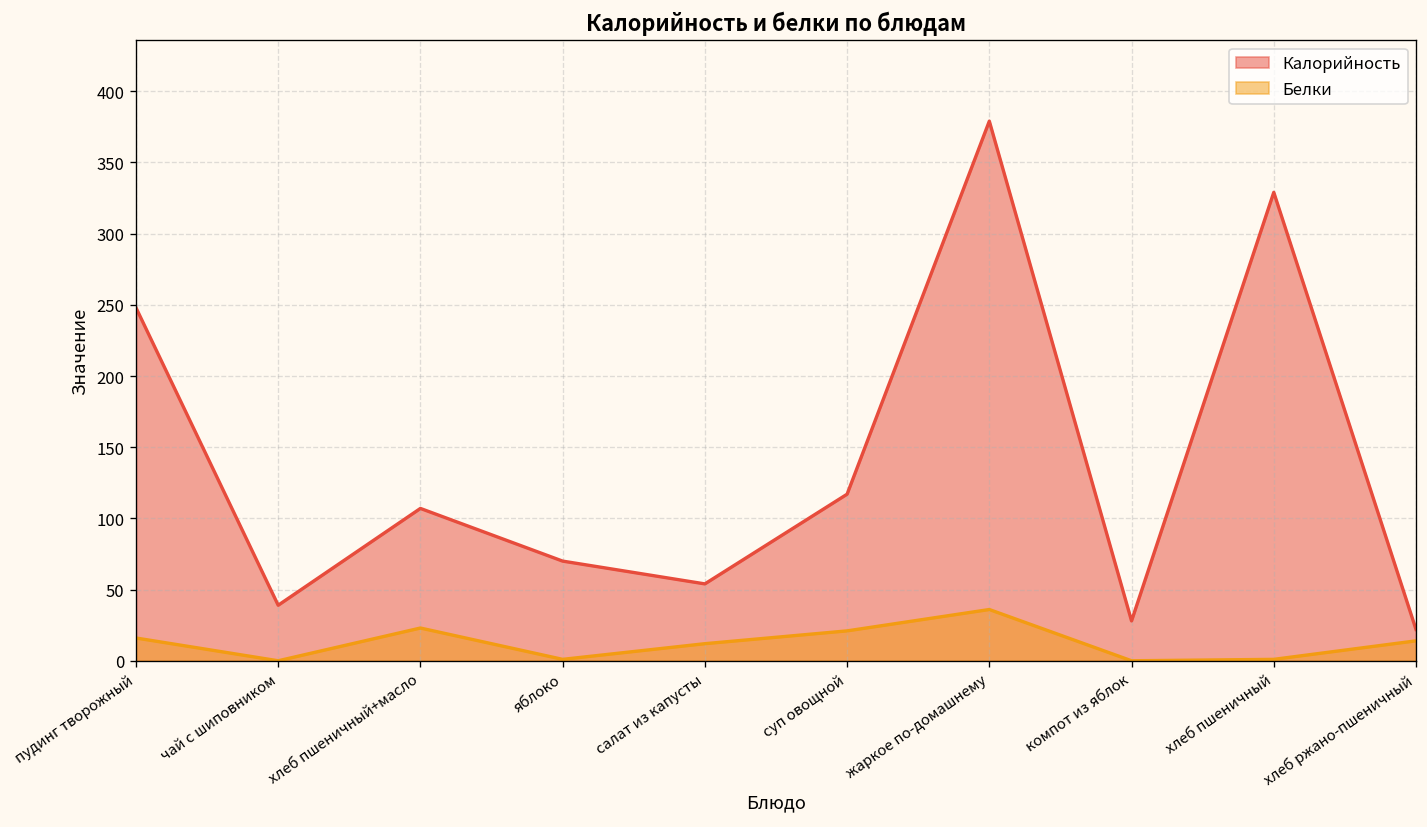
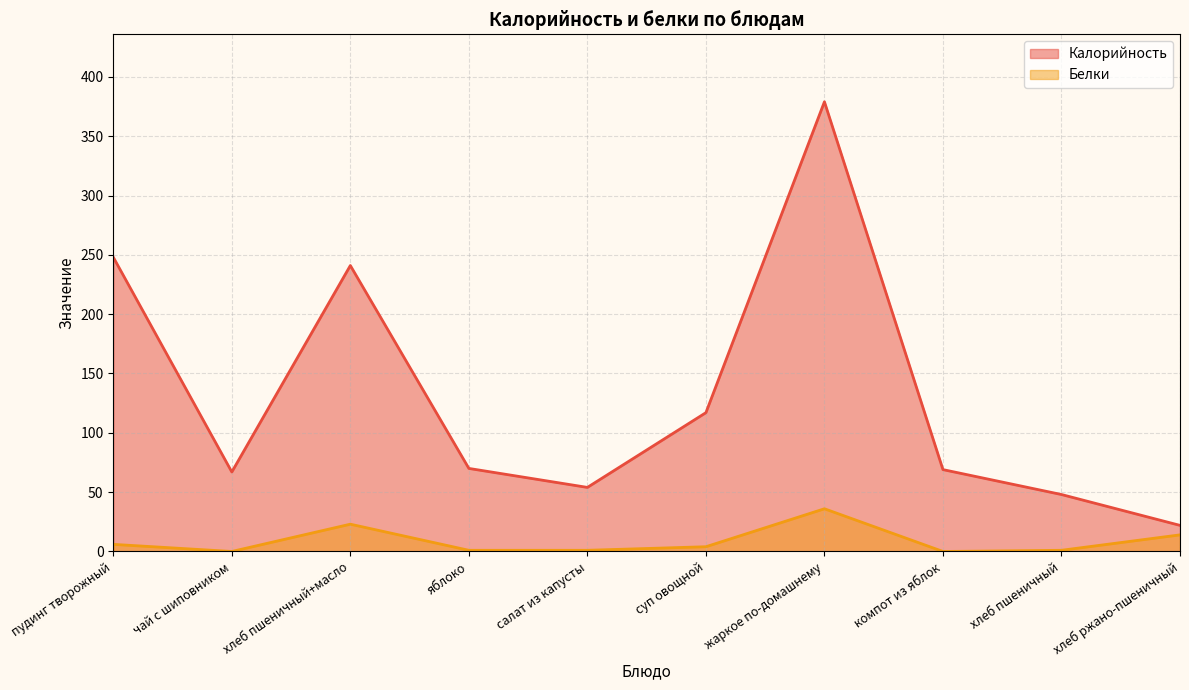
Белки, пудинг творожный: 16 -> 6
Калорийность, чай с шиповником: 39 -> 67
Калорийность, хлеб пшеничный+масло: 107 -> 241
Белки, салат из капусты: 12 -> 1
Белки, суп овощной: 21 -> 4
Калорийность, компот из яблок: 28 -> 69
Калорийность, хлеб пшеничный: 329 -> 48
